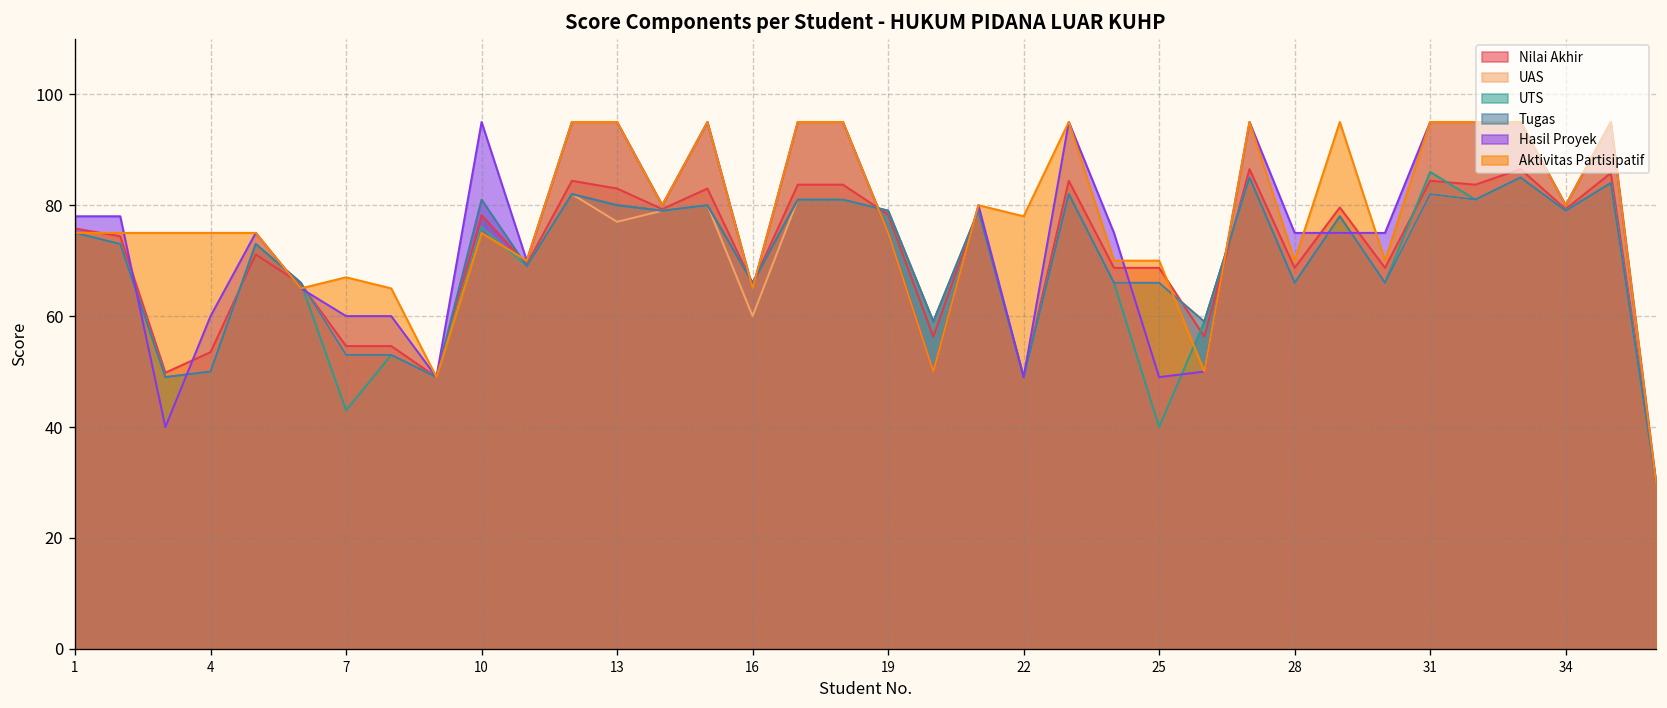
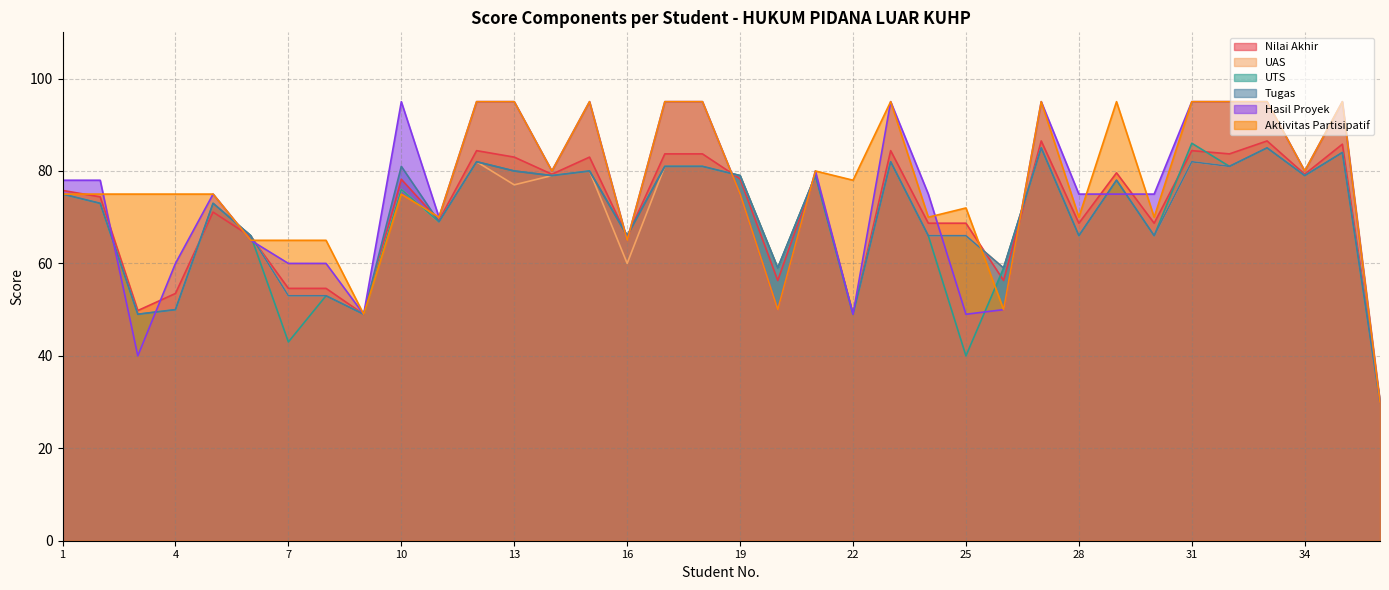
Aktivitas Partisipatif, 7: 67 -> 65
Aktivitas Partisipatif, 25: 70 -> 72
